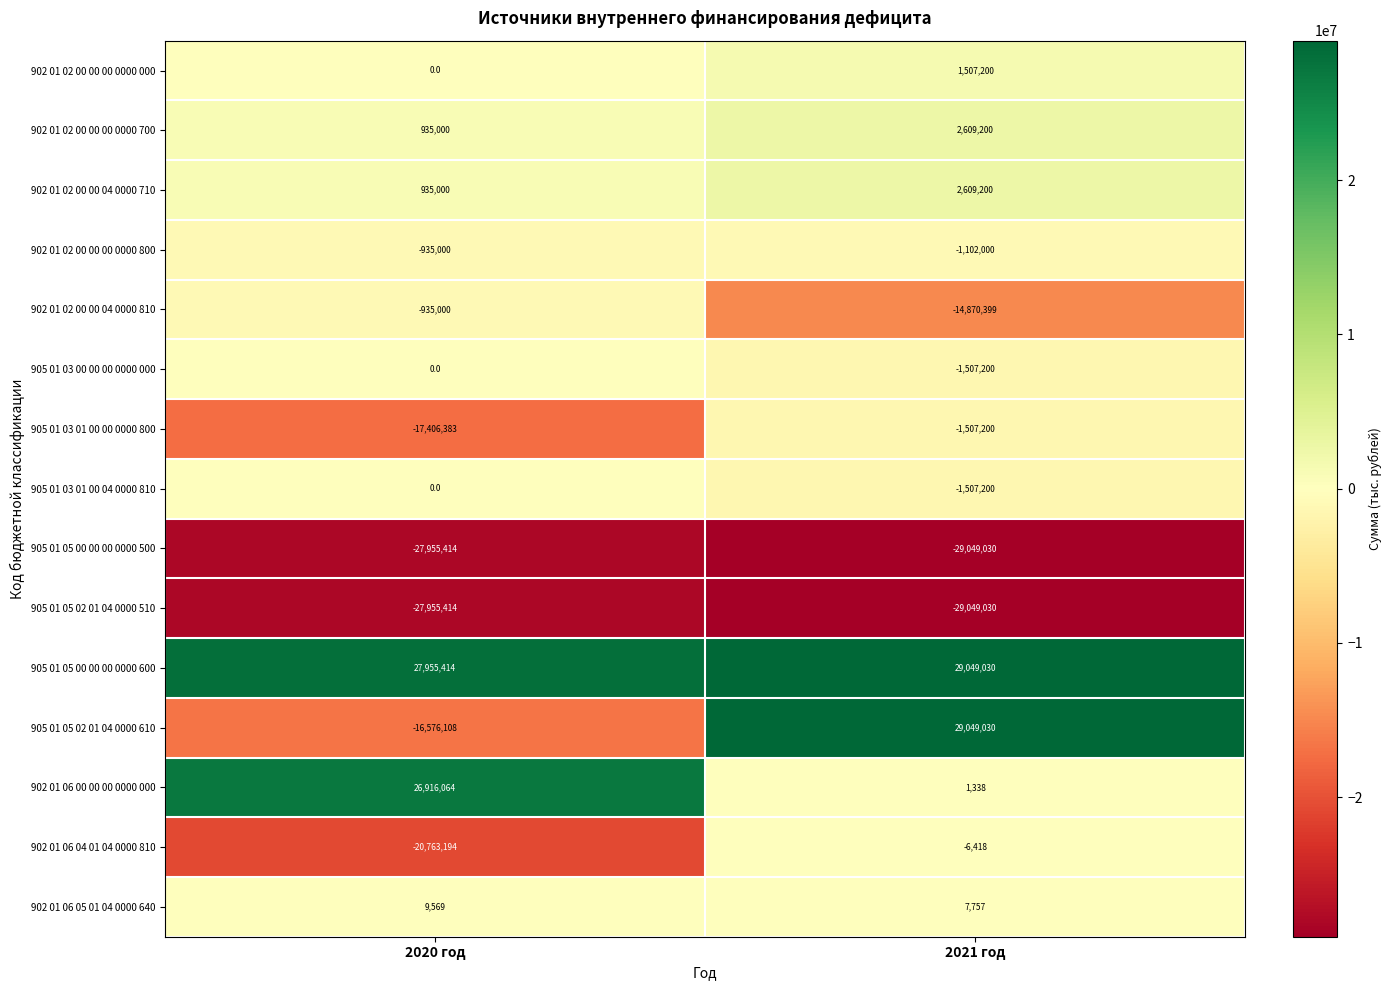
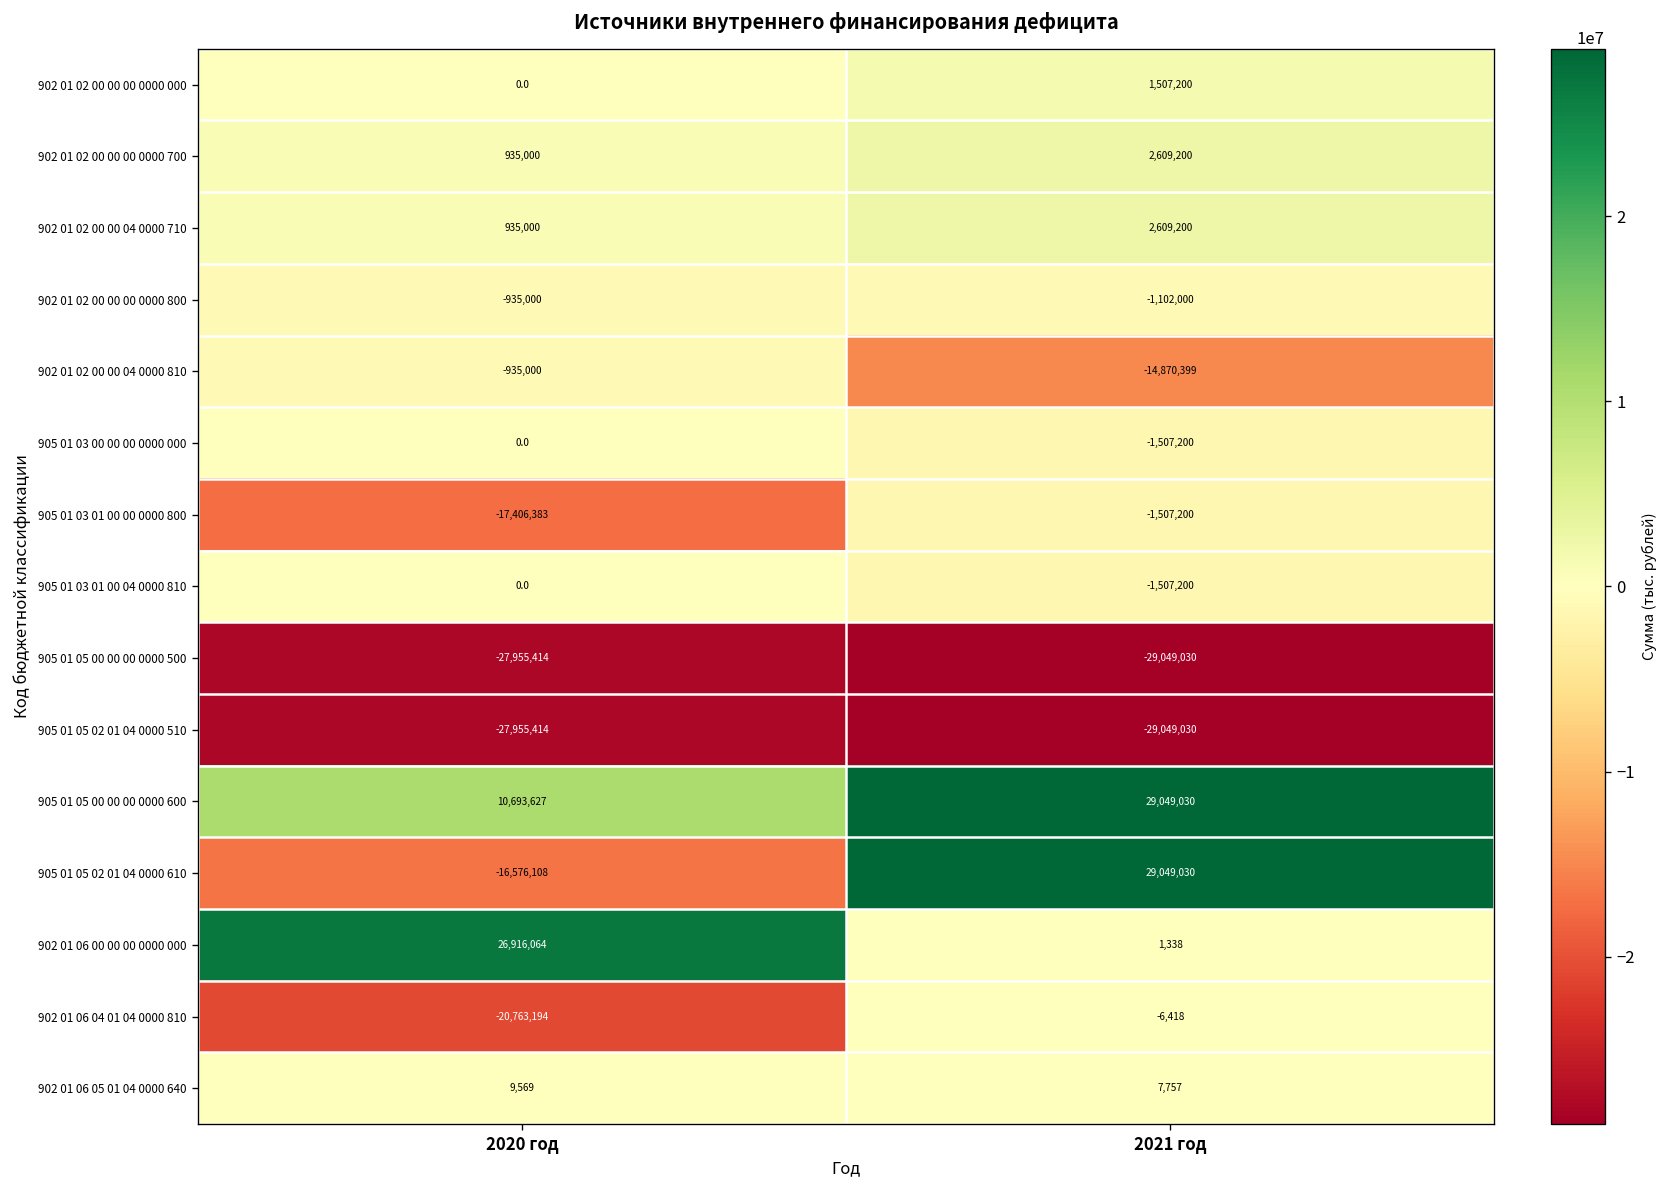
905 01 05 00 00 00 0000 600, 2020 год: 27,955,414 -> 10,693,627
